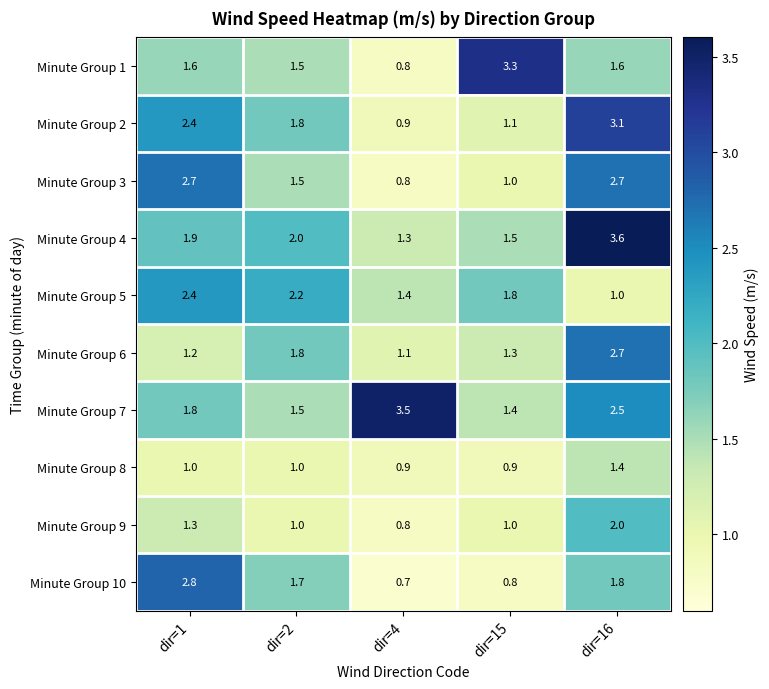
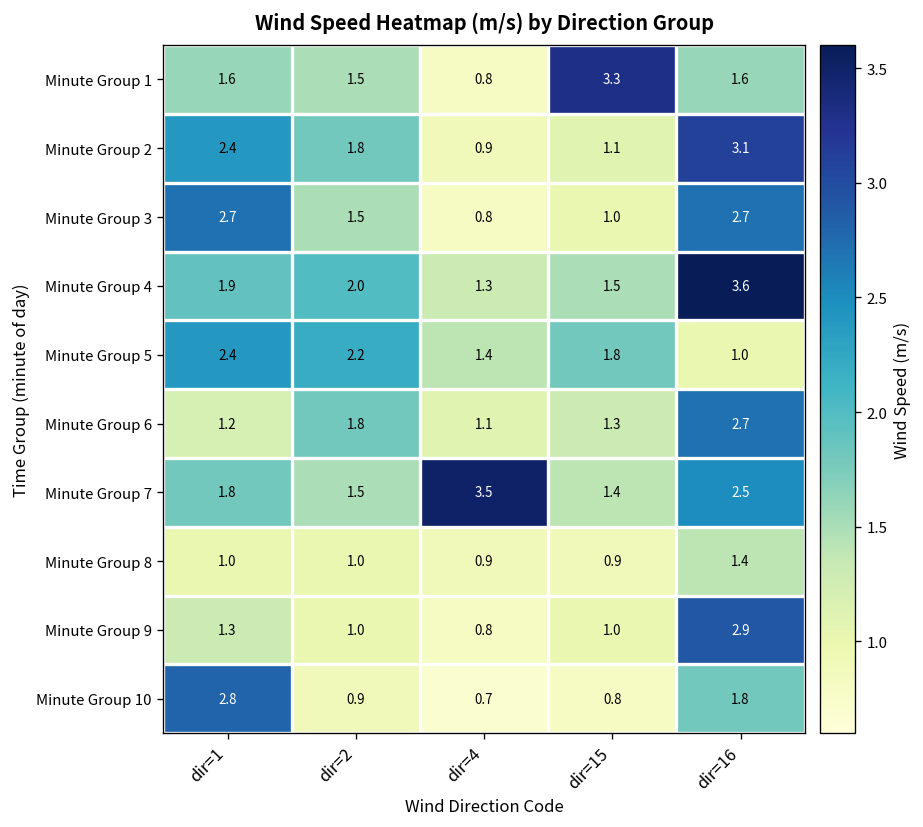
Minute Group 9, dir=16: 2.0 -> 2.9
Minute Group 10, dir=2: 1.7 -> 0.9
